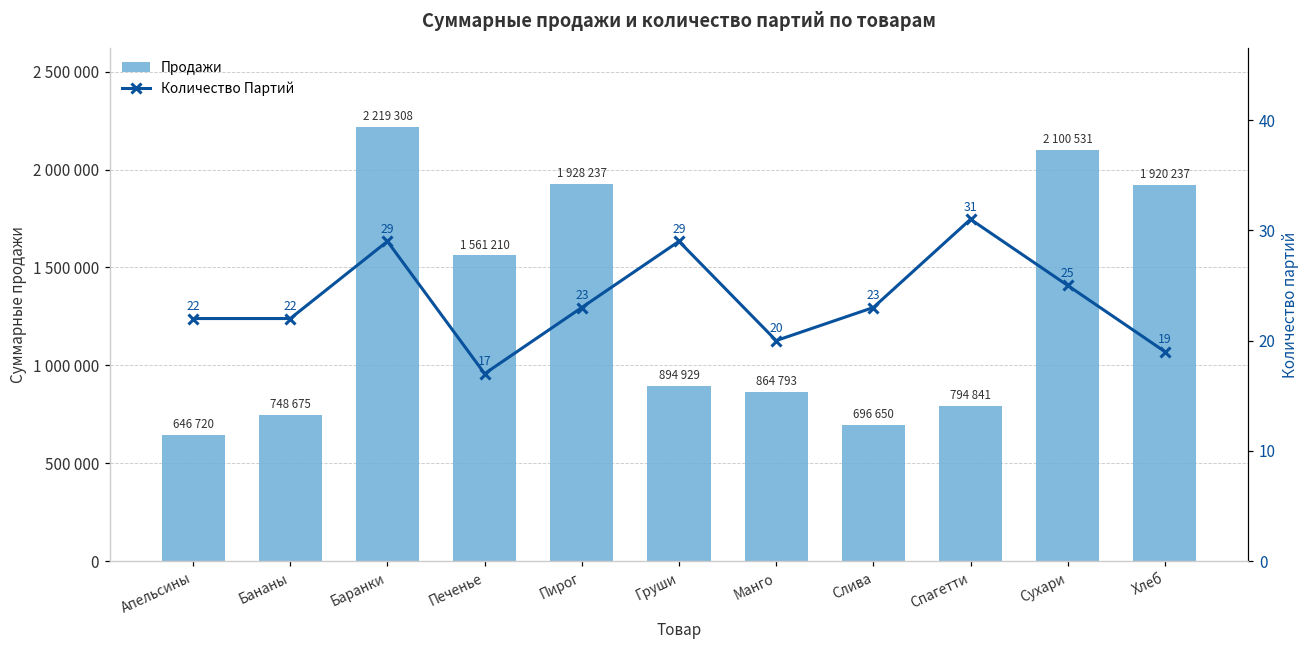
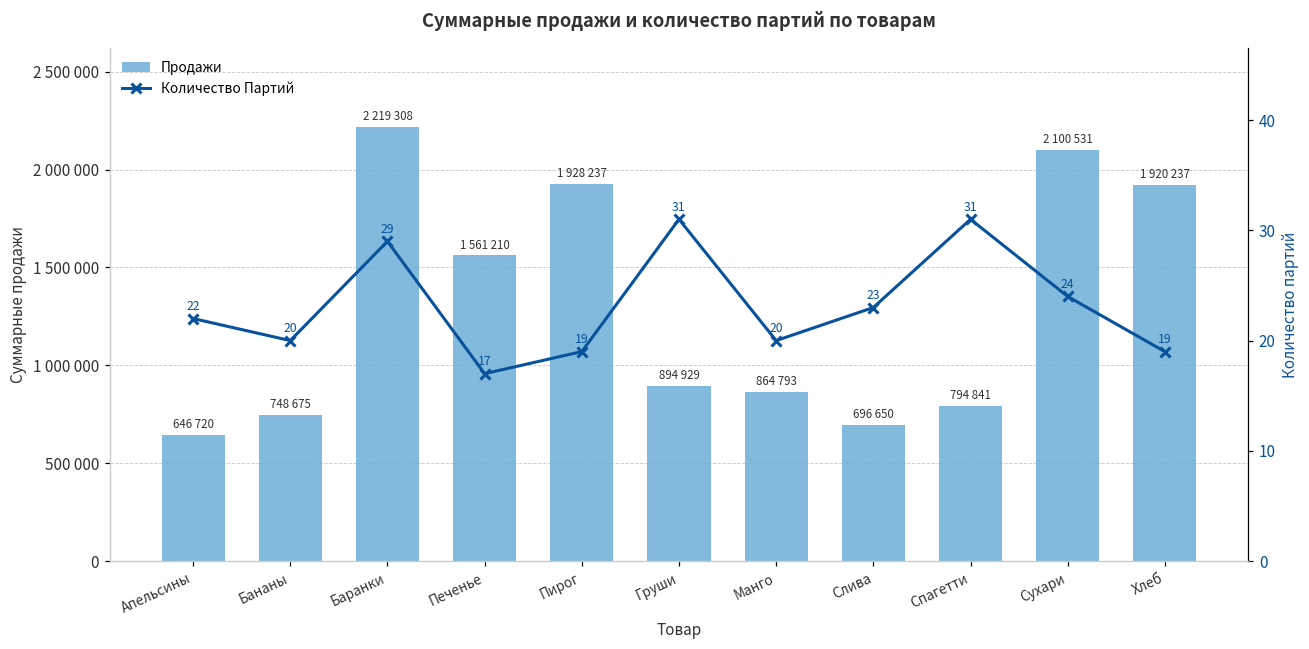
Количество Партий, Бананы: 22 -> 20
Количество Партий, Пирог: 23 -> 19
Количество Партий, Груши: 29 -> 31
Количество Партий, Сухари: 25 -> 24
